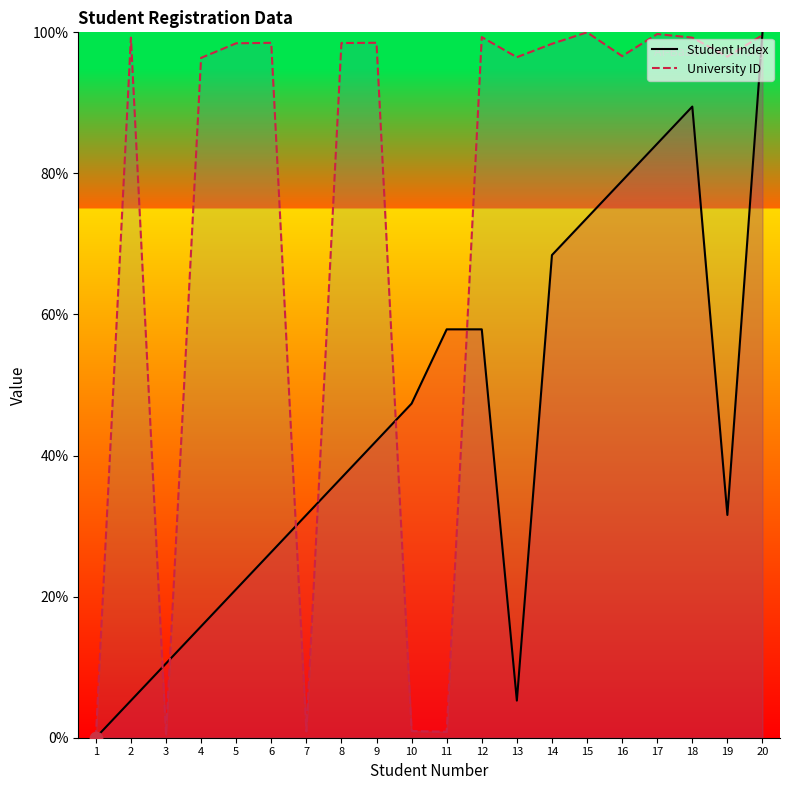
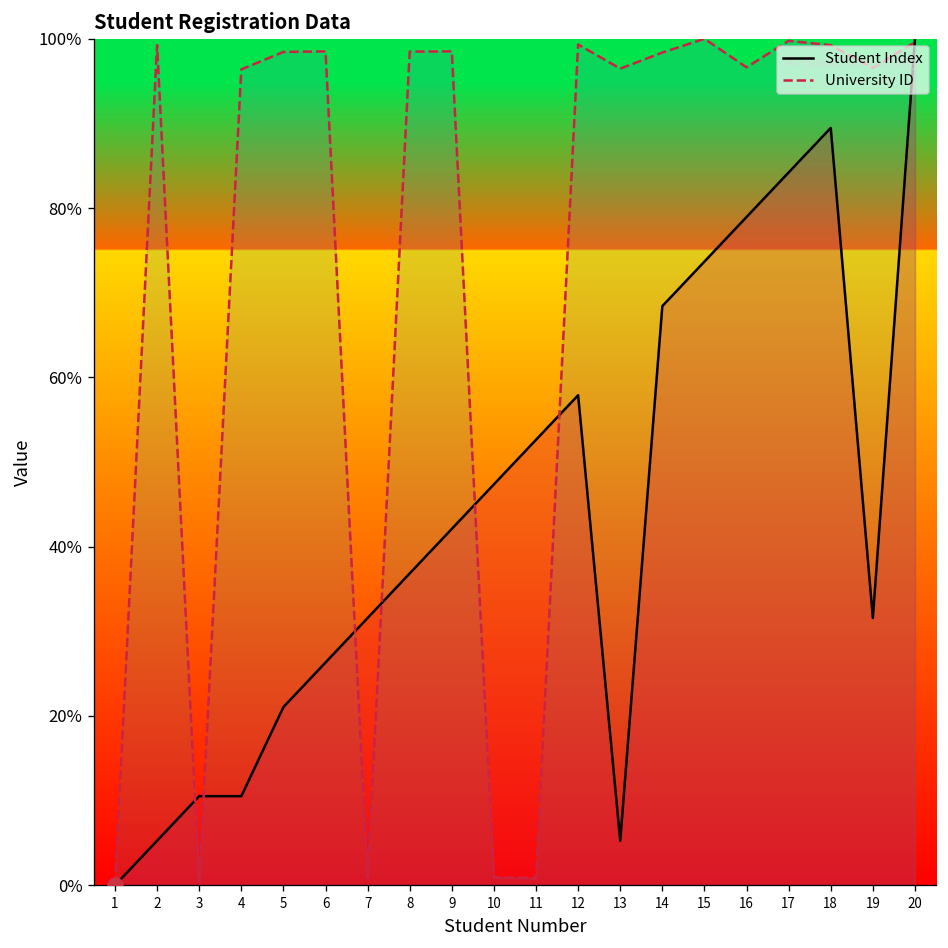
Student Index, 4: 16% -> 11%
Student Index, 11: 58% -> 53%
